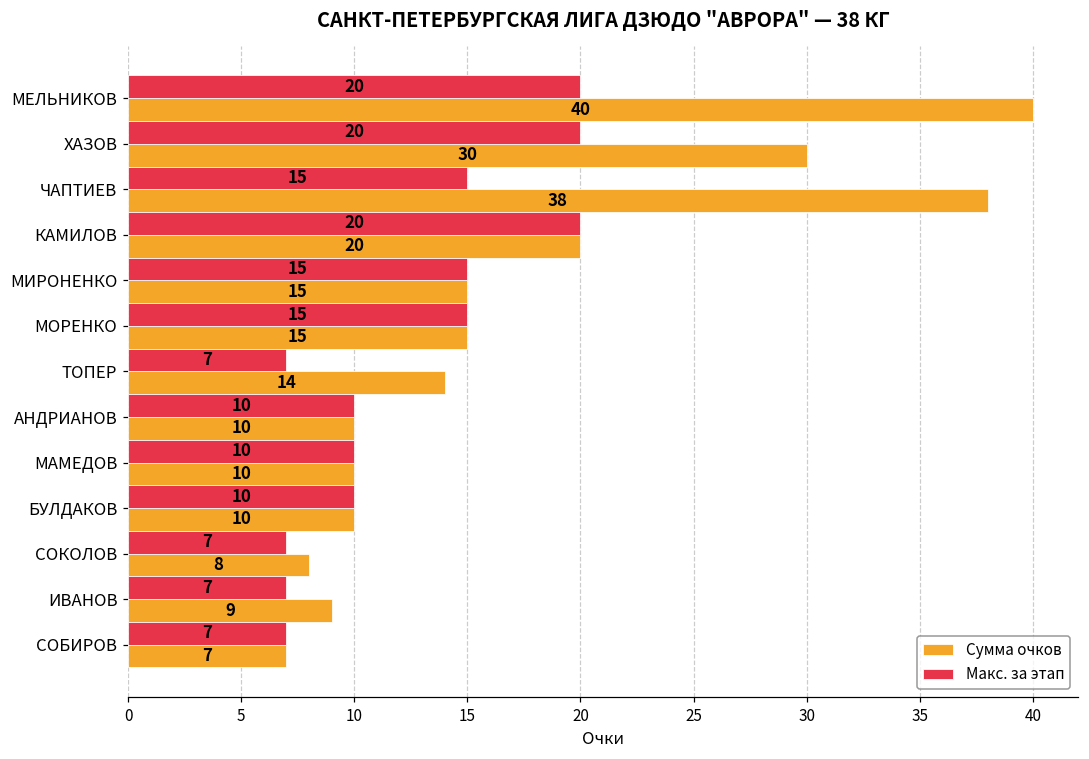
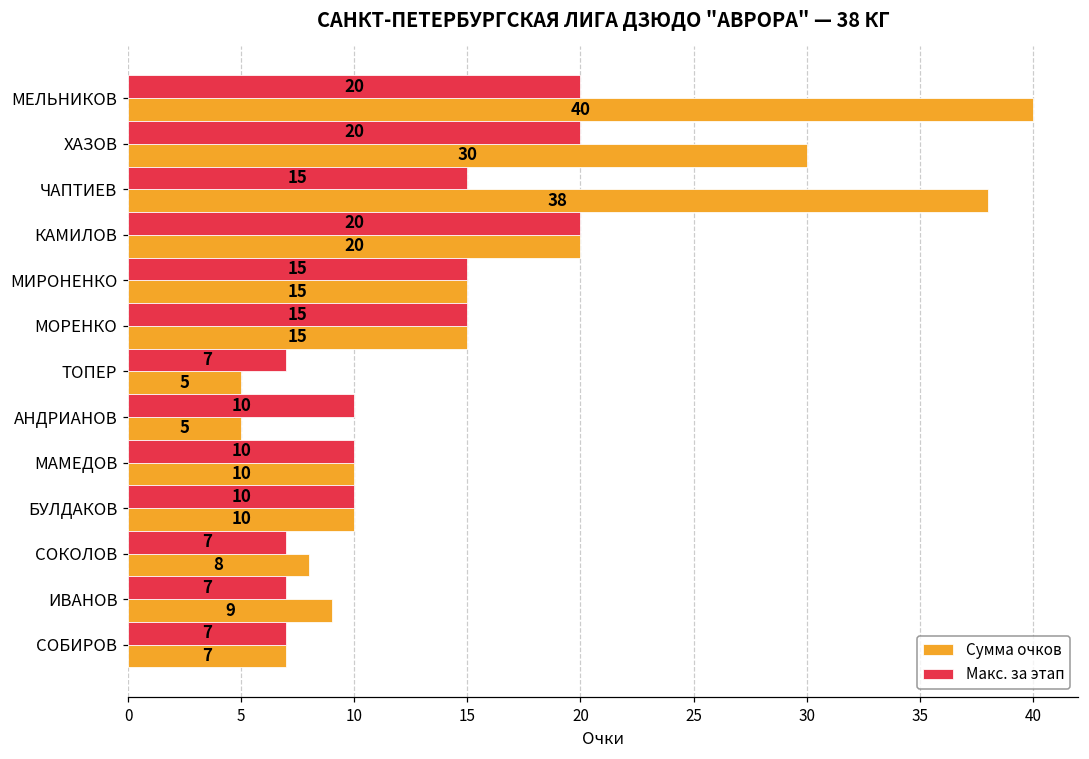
Сумма очков, ТОПЕР: 14 -> 5
Сумма очков, АНДРИАНОВ: 10 -> 5
